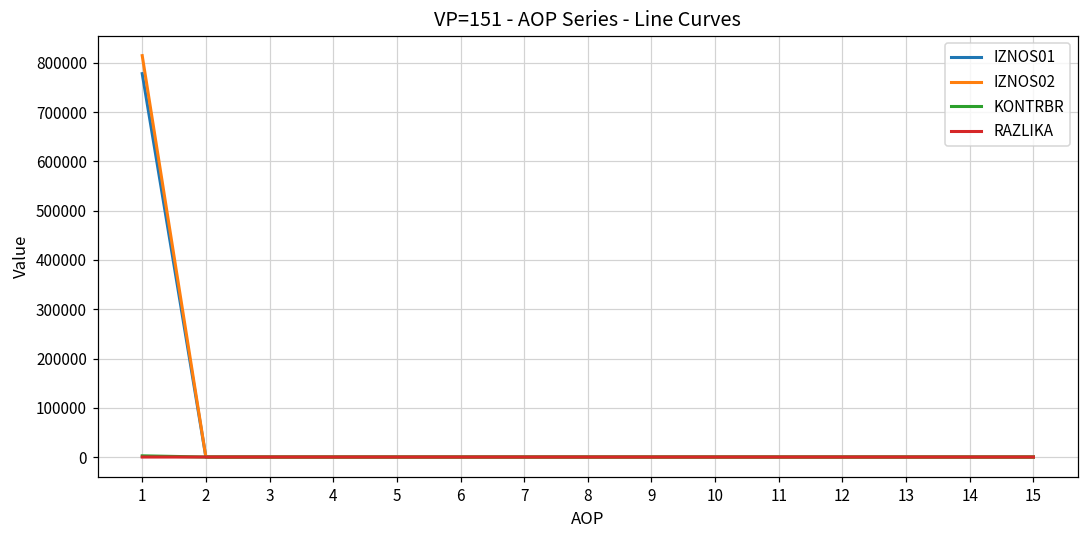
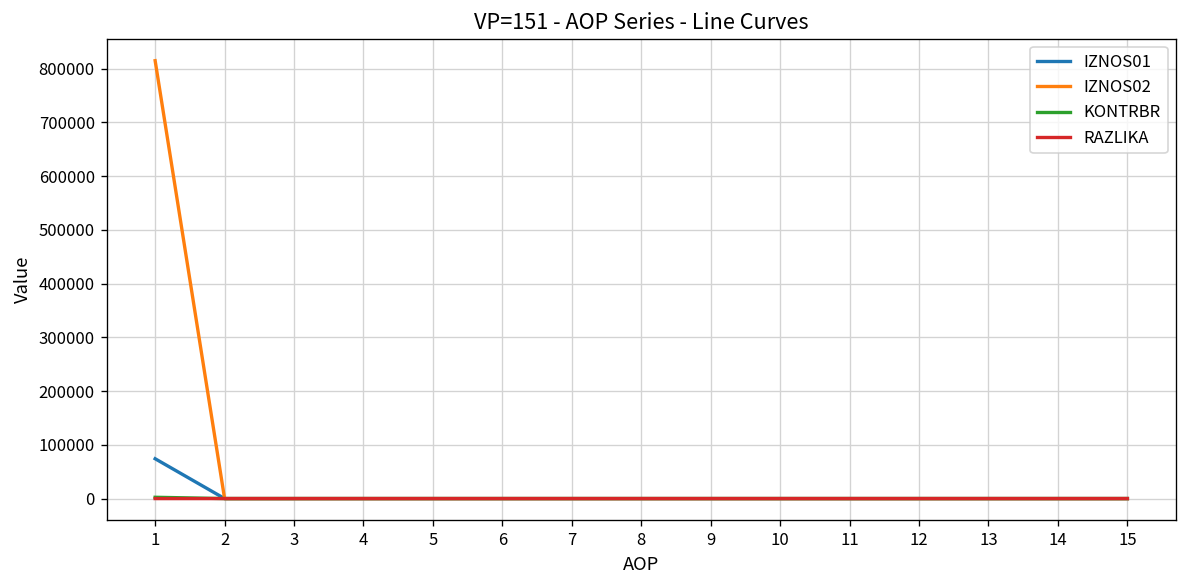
IZNOS01, 1: 780000 -> 70000
